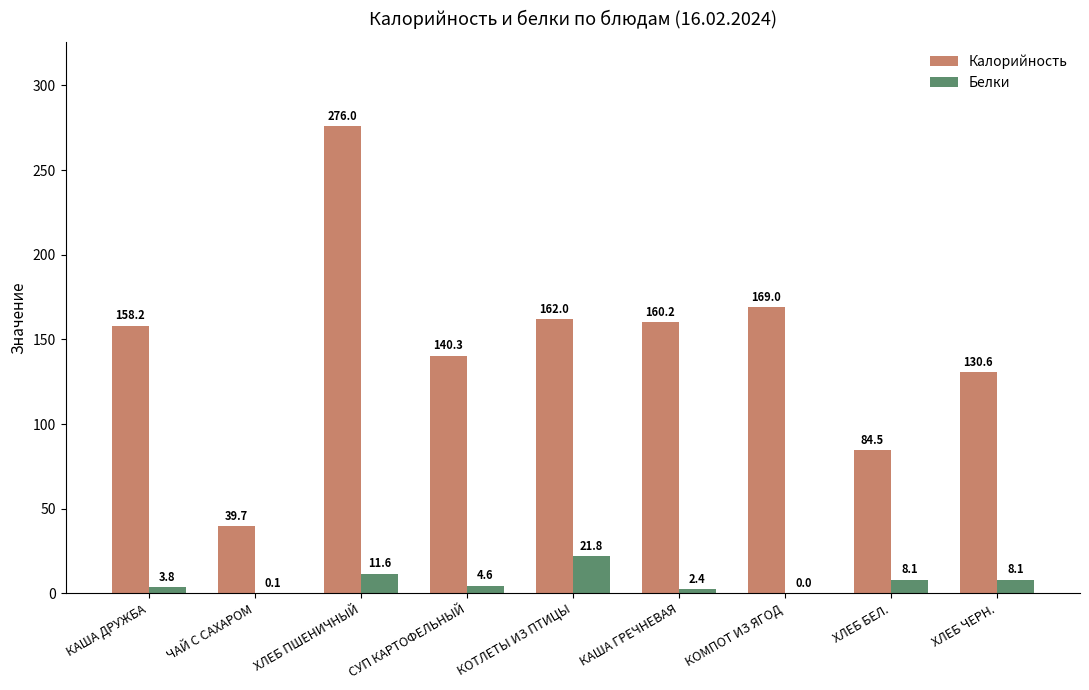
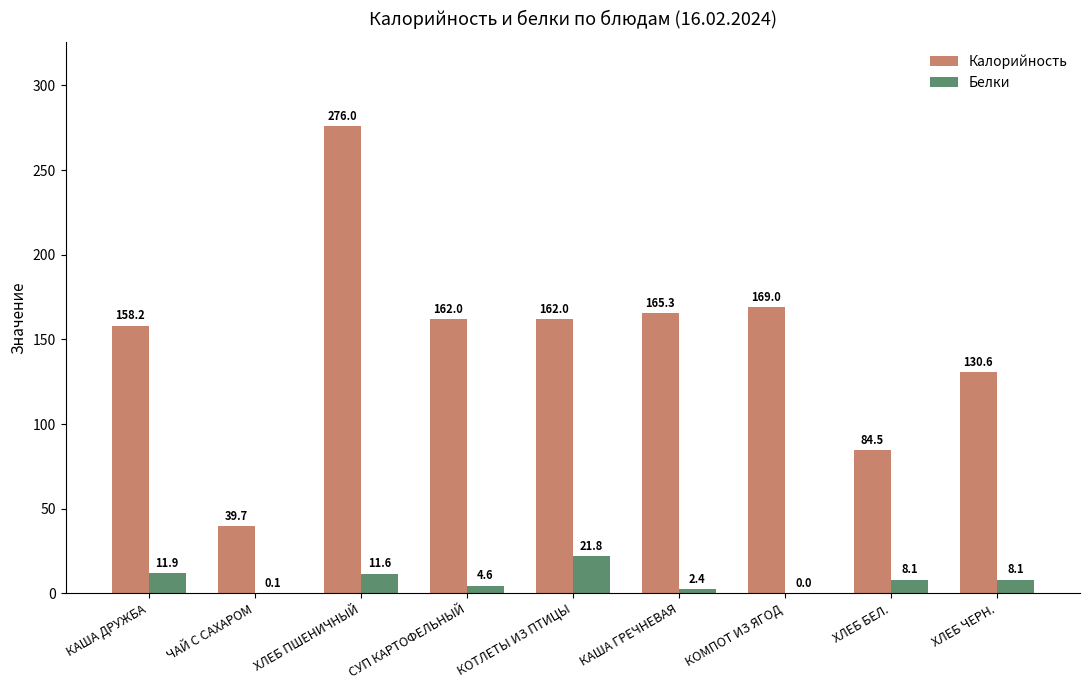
Белки, КАША ДРУЖБА: 3.8 -> 11.9
Калорийность, СУП КАРТОФЕЛЬНЫЙ: 140.3 -> 162.0
Калорийность, КАША ГРЕЧНЕВАЯ: 160.2 -> 165.3
